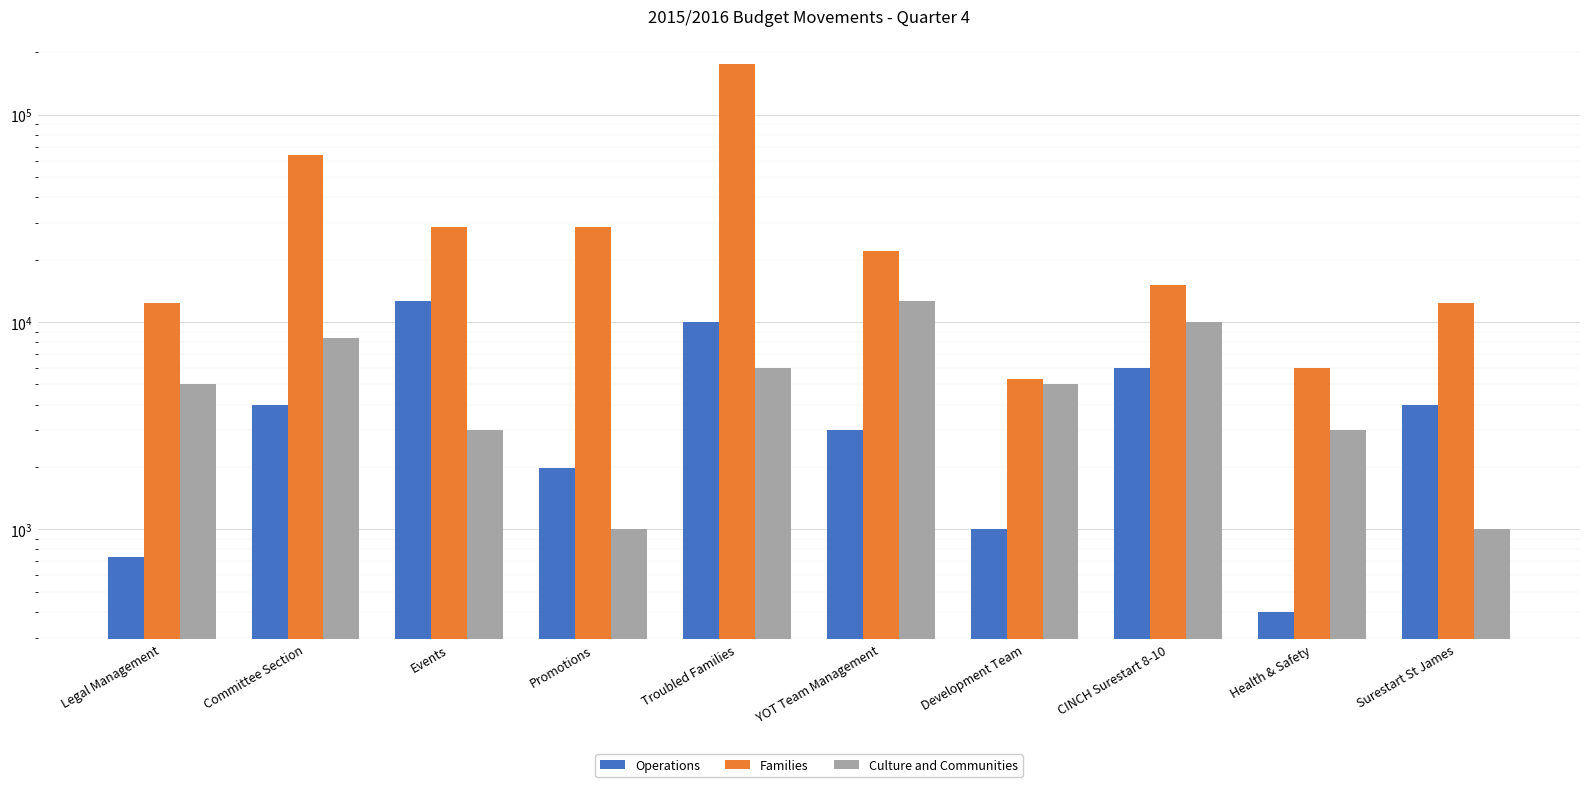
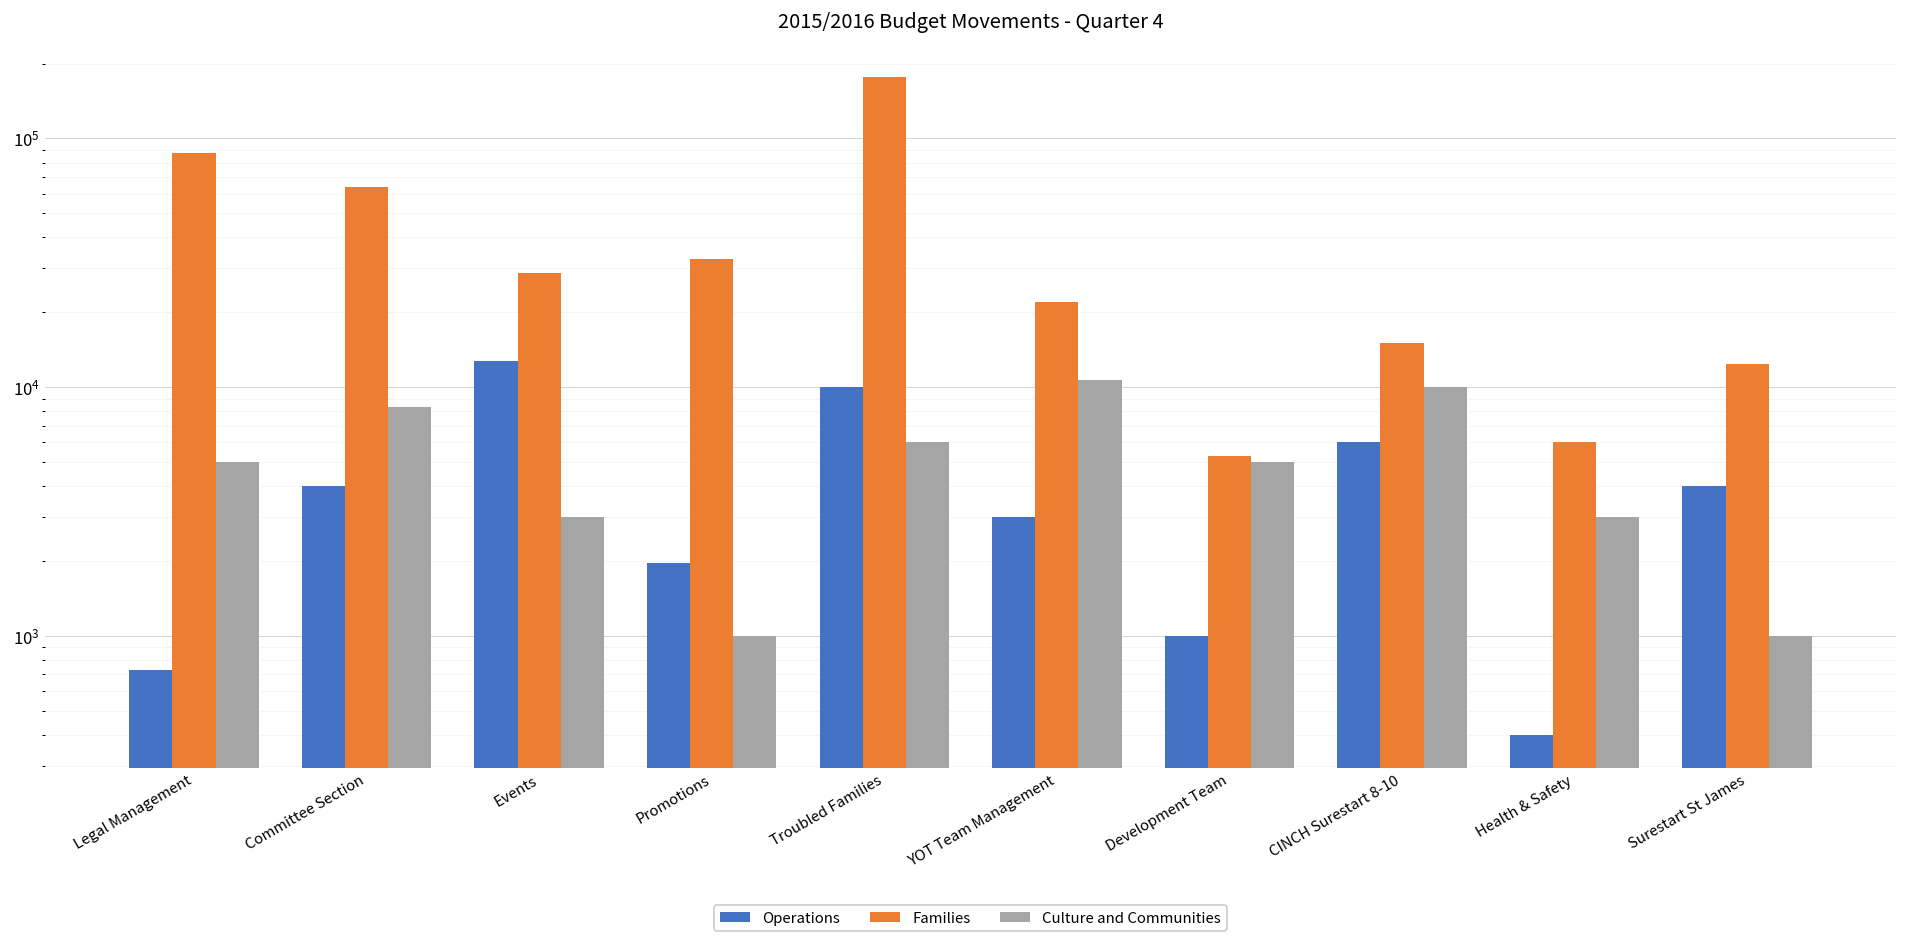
Families, Legal Management: 12000 -> 87000
Families, Promotions: 29000 -> 33000
Culture and Communities, YOT Team Management: 13000 -> 11000
